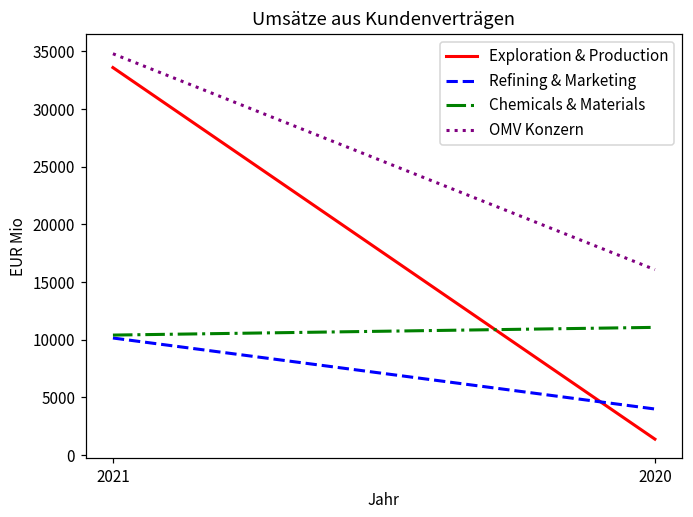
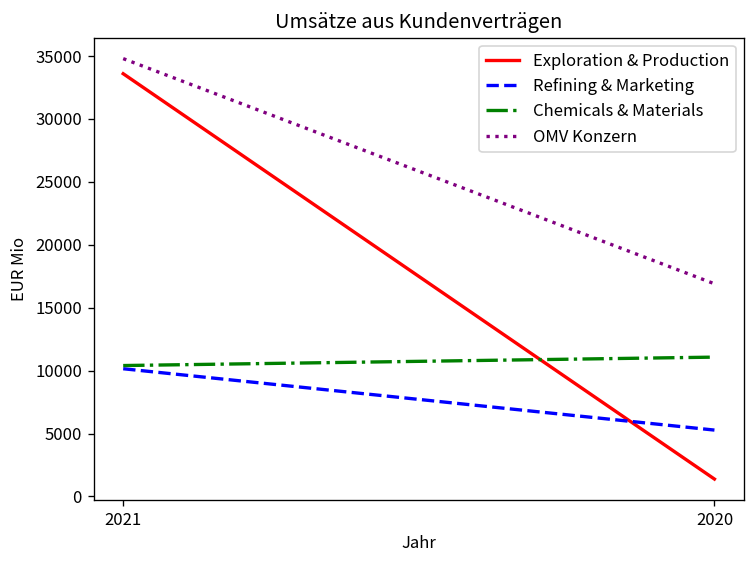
Refining & Marketing, 2020: 4000 -> 5300
OMV Konzern, 2020: 16100 -> 16900
